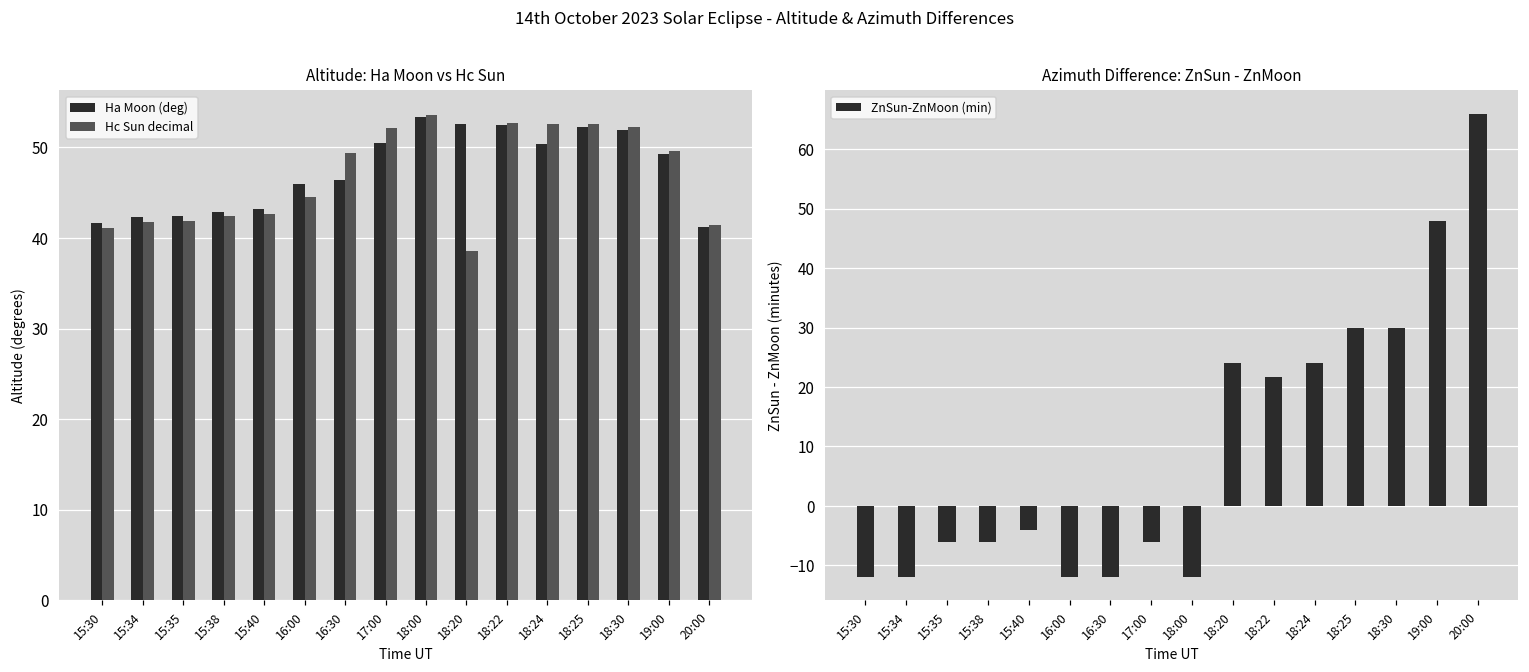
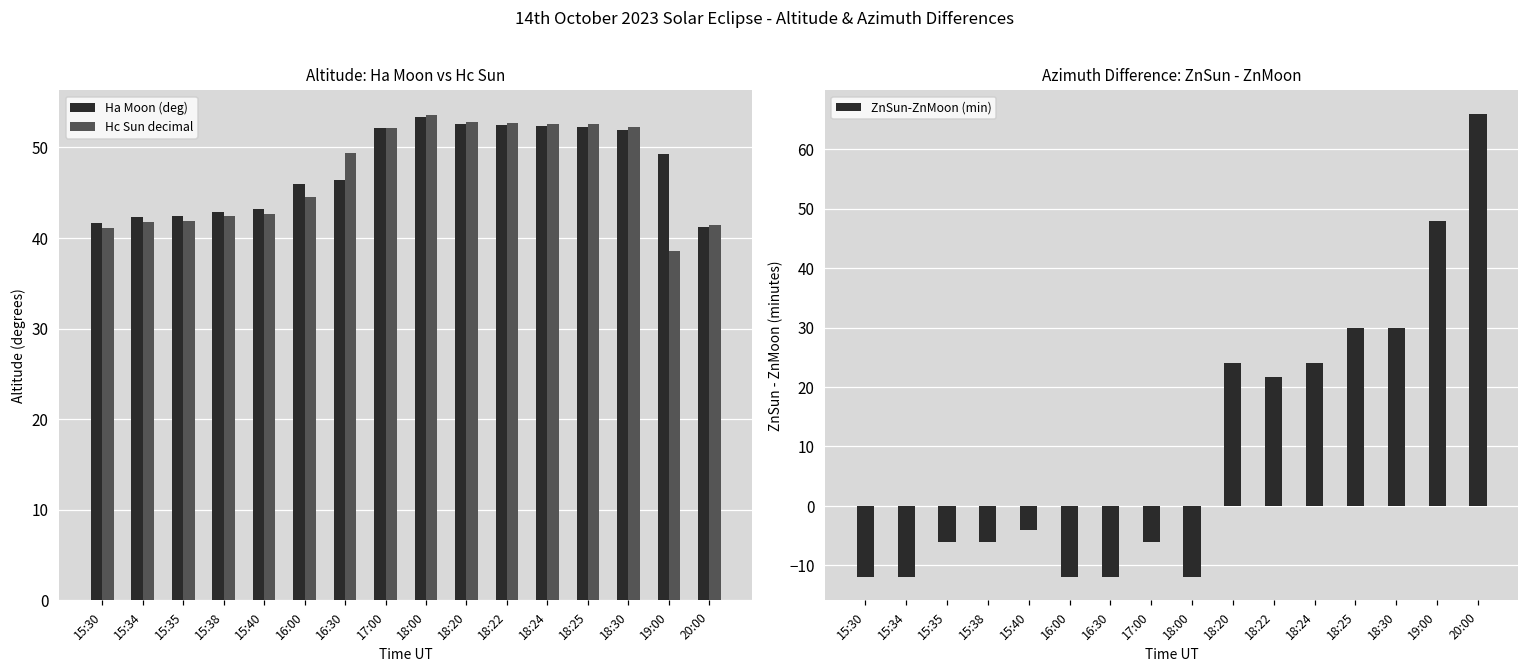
Altitude: Ha Moon vs Hc Sun, Ha Moon (deg), 17:00: 50 -> 52
Altitude: Ha Moon vs Hc Sun, Hc Sun decimal, 18:20: 39 -> 53
Altitude: Ha Moon vs Hc Sun, Ha Moon (deg), 18:24: 50 -> 52
Altitude: Ha Moon vs Hc Sun, Hc Sun decimal, 19:00: 50 -> 39
